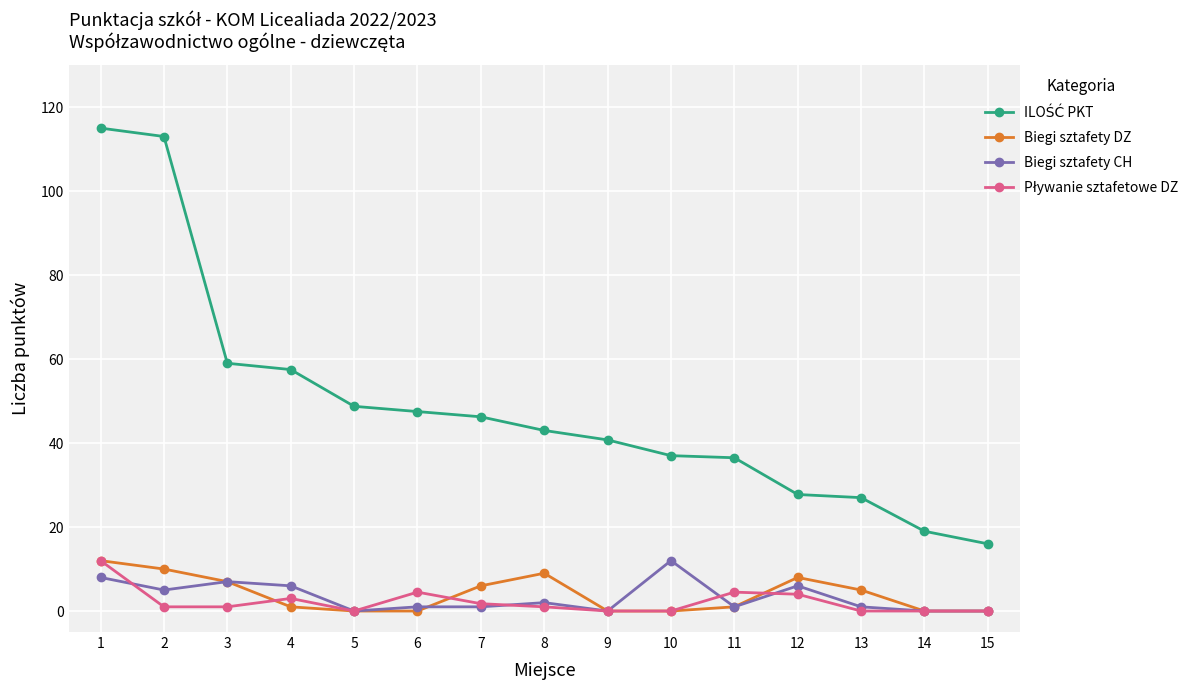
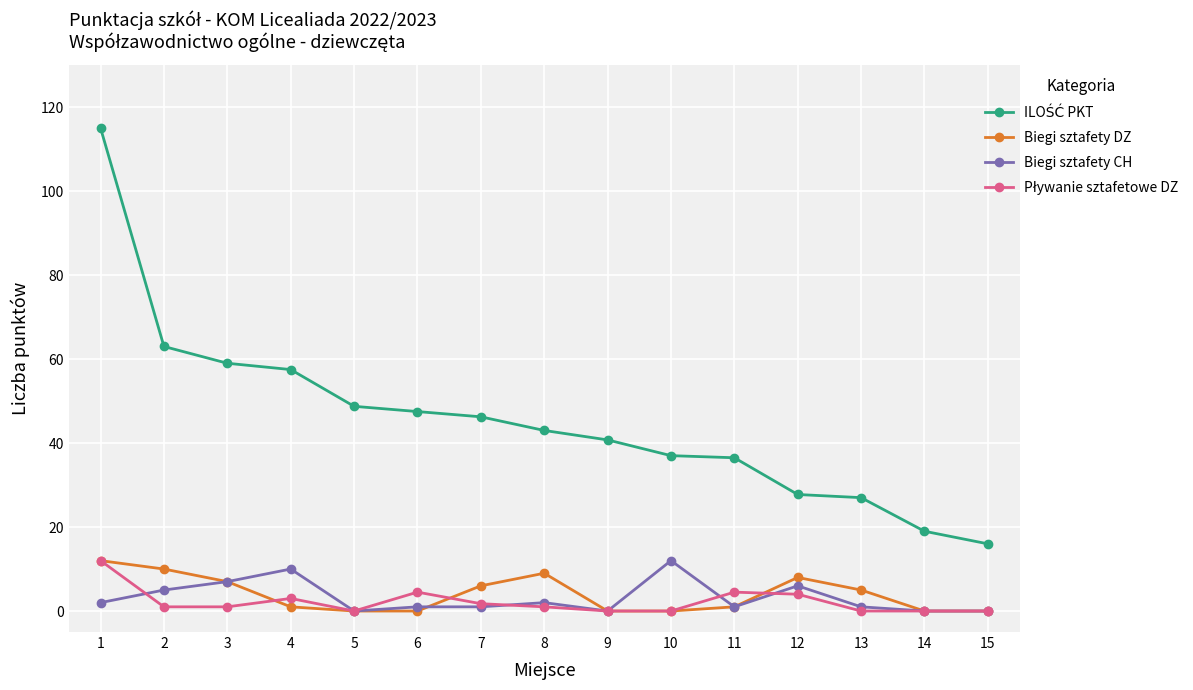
Biegi sztafety CH, 1: 8 -> 2
ILOŚĆ PKT, 2: 113 -> 63
Biegi sztafety CH, 4: 6 -> 10
